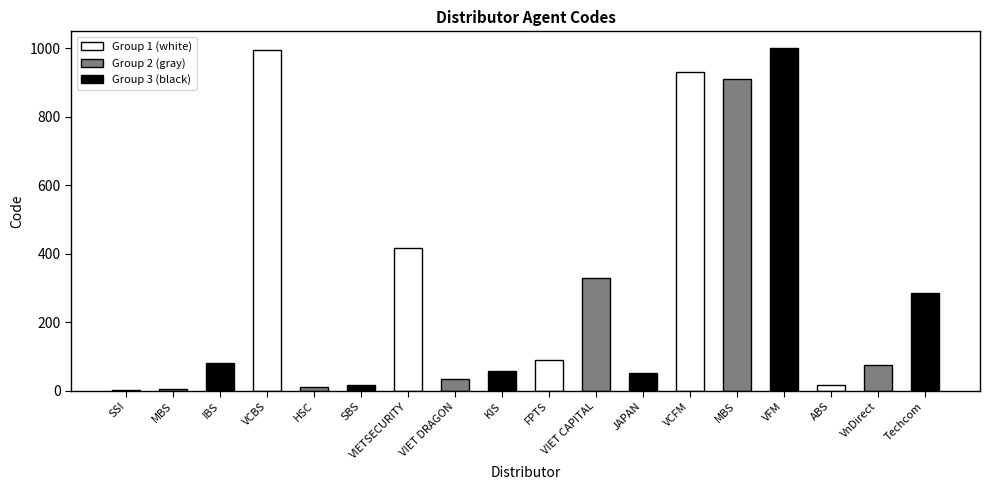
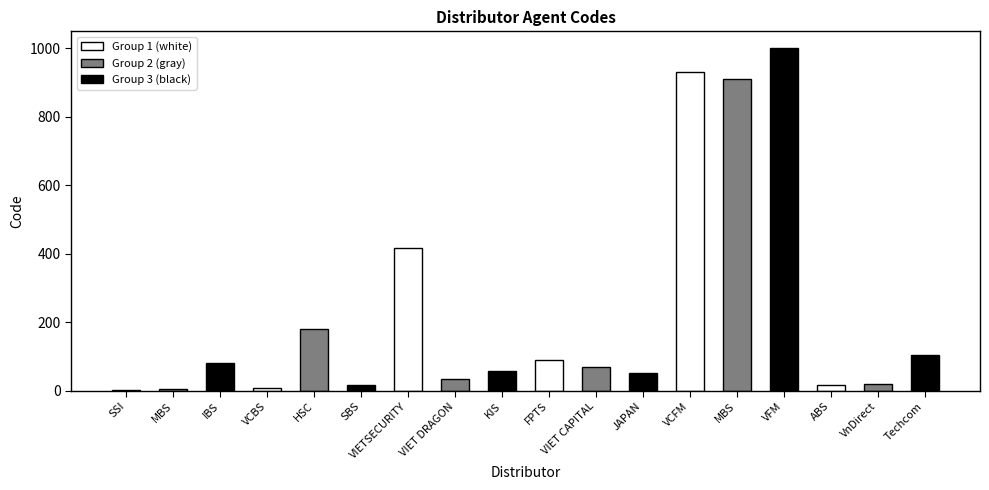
VCBS: 1000 -> 10
HSC: 10 -> 180
VIET CAPITAL: 330 -> 70
VnDirect: 70 -> 20
Techcom: 280 -> 110
